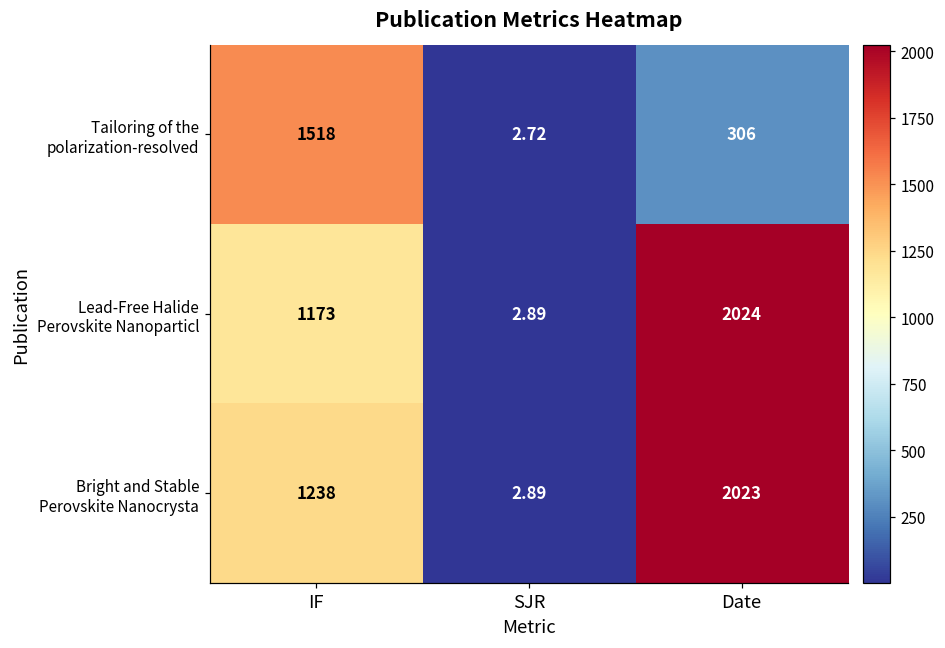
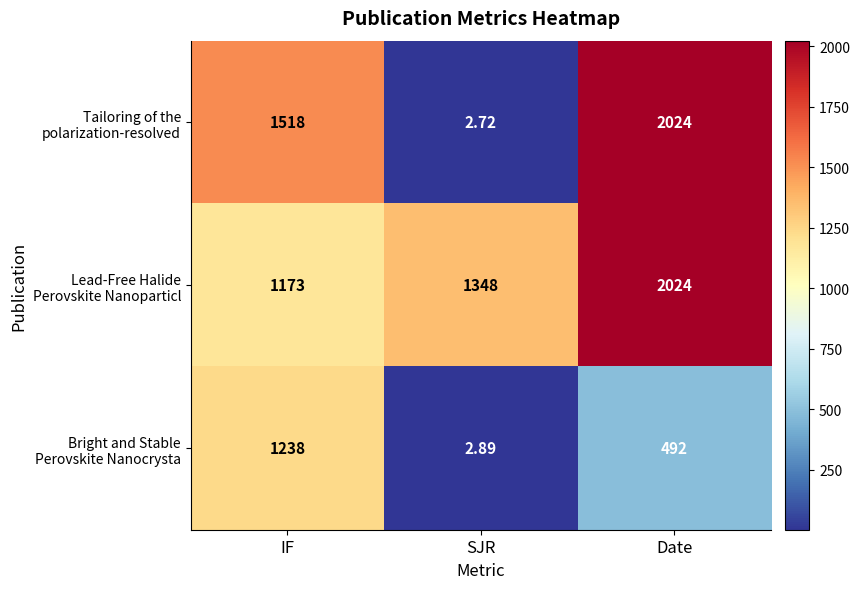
Tailoring of the polarization-resolved, Date: 306 -> 2024
Lead-Free Halide Perovskite Nanoparticl, SJR: 2.89 -> 1348
Bright and Stable Perovskite Nanocrysta, Date: 2023 -> 492
